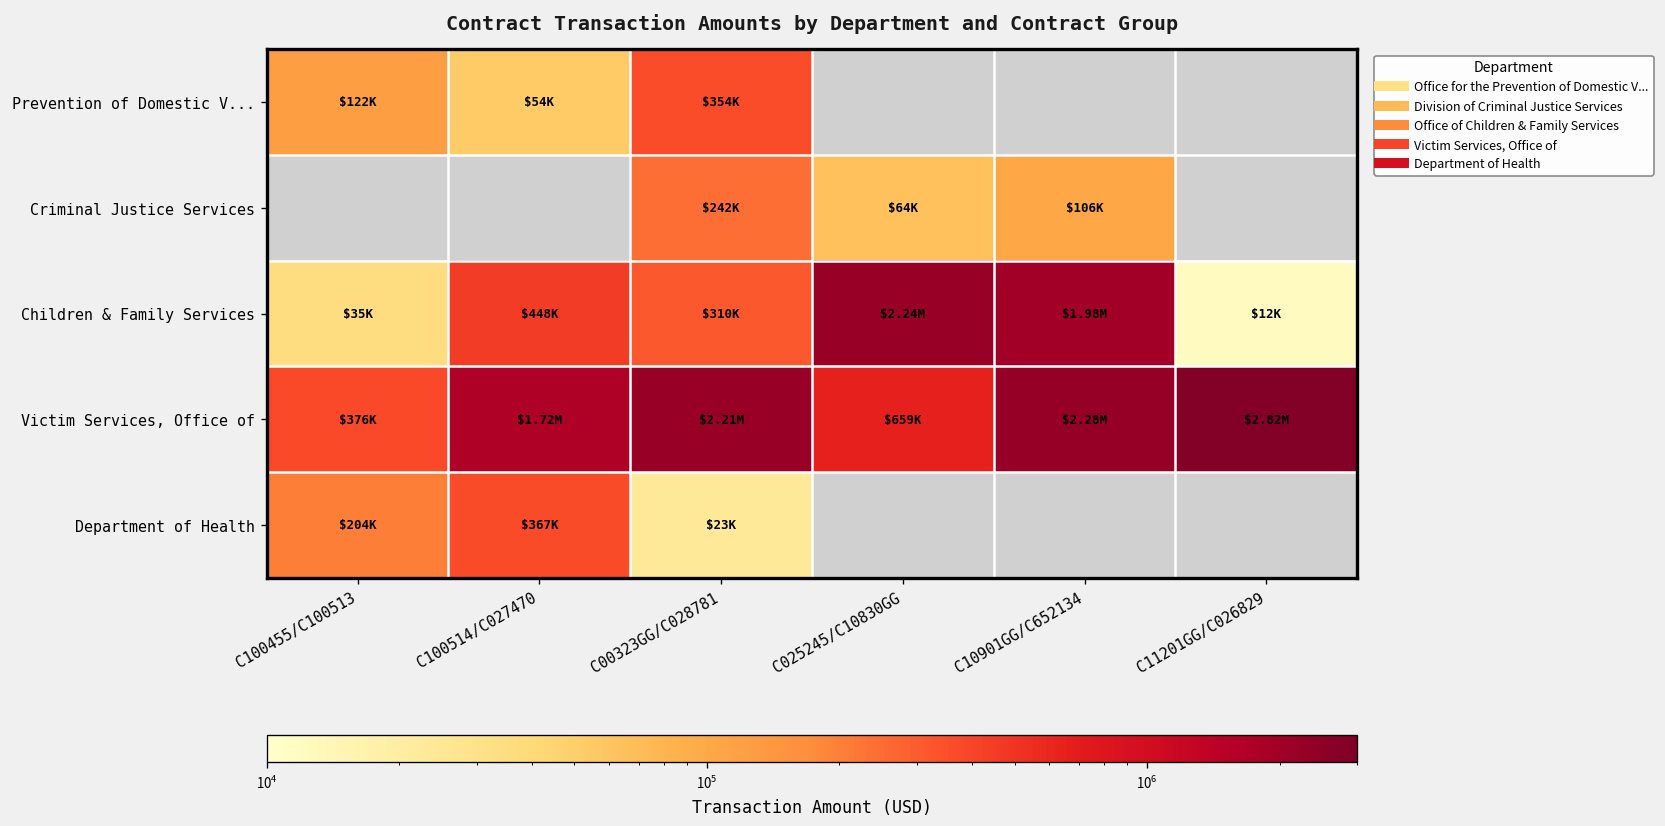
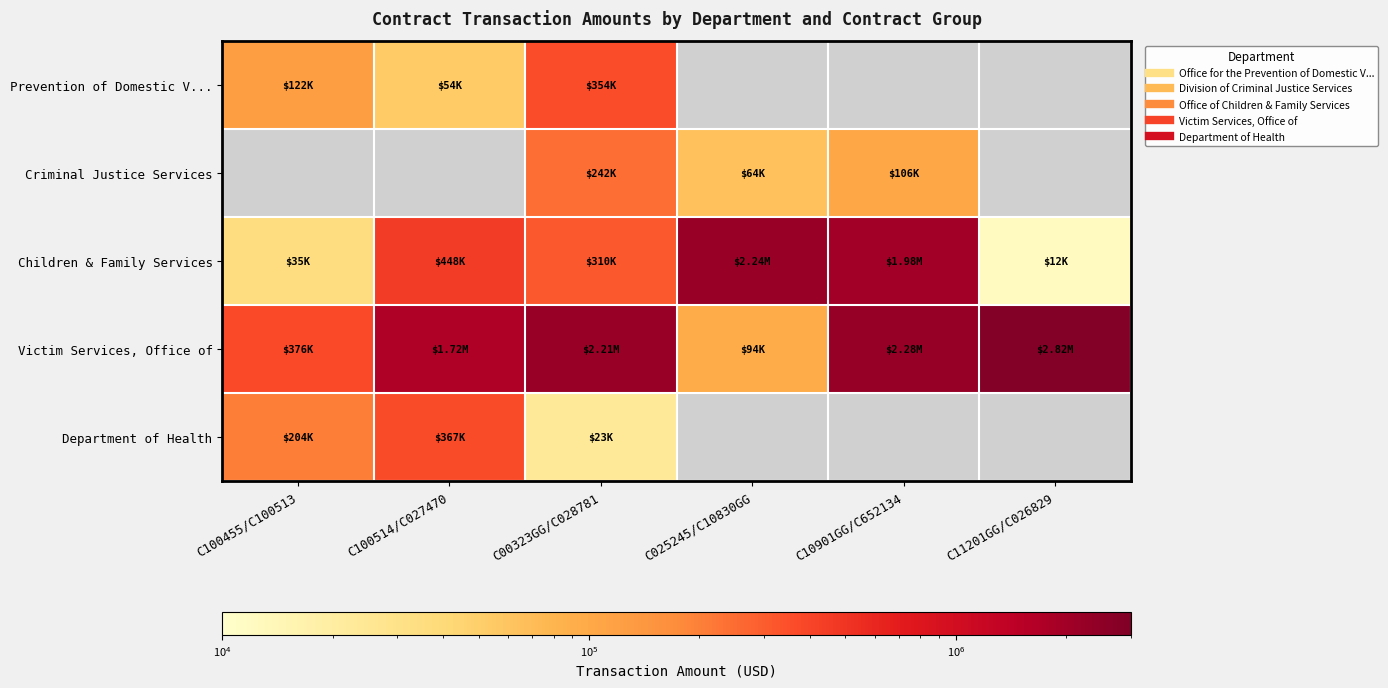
Victim Services, Office of, C025245/C10830GG: $659K -> $94K
